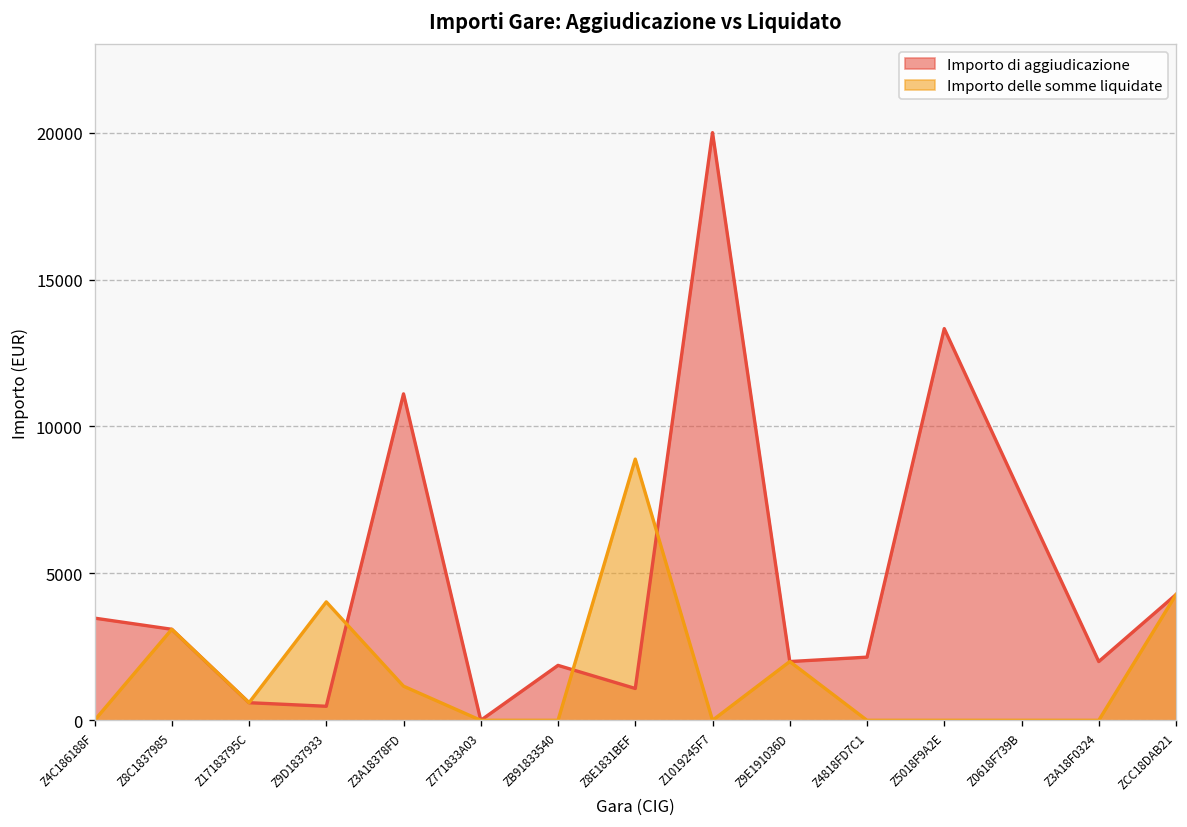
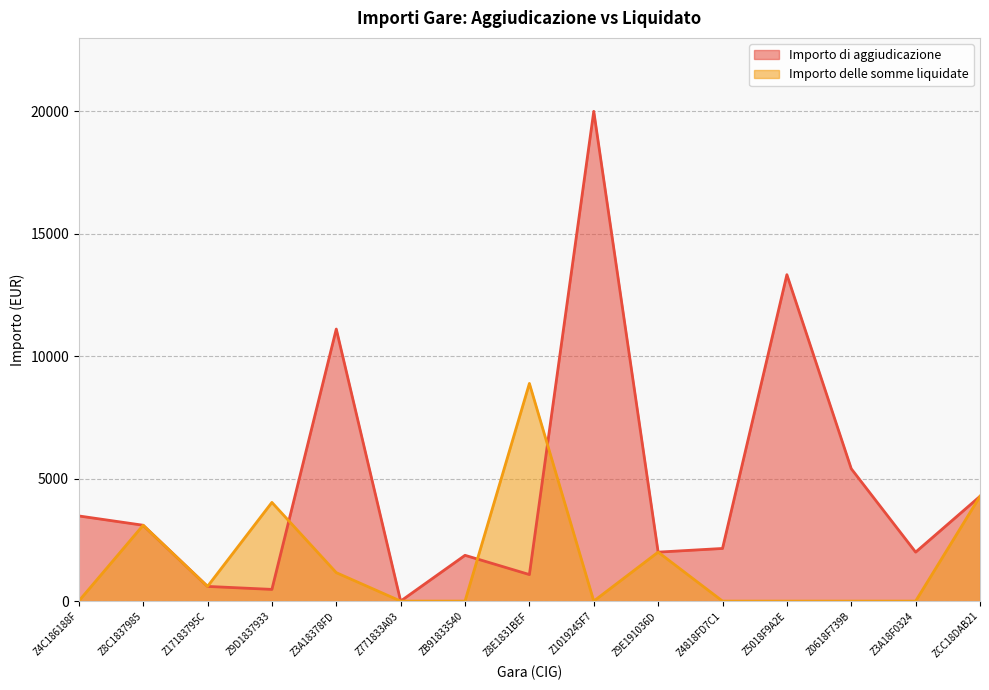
Importo di aggiudicazione, Z0618F739B: 7600 -> 5400
